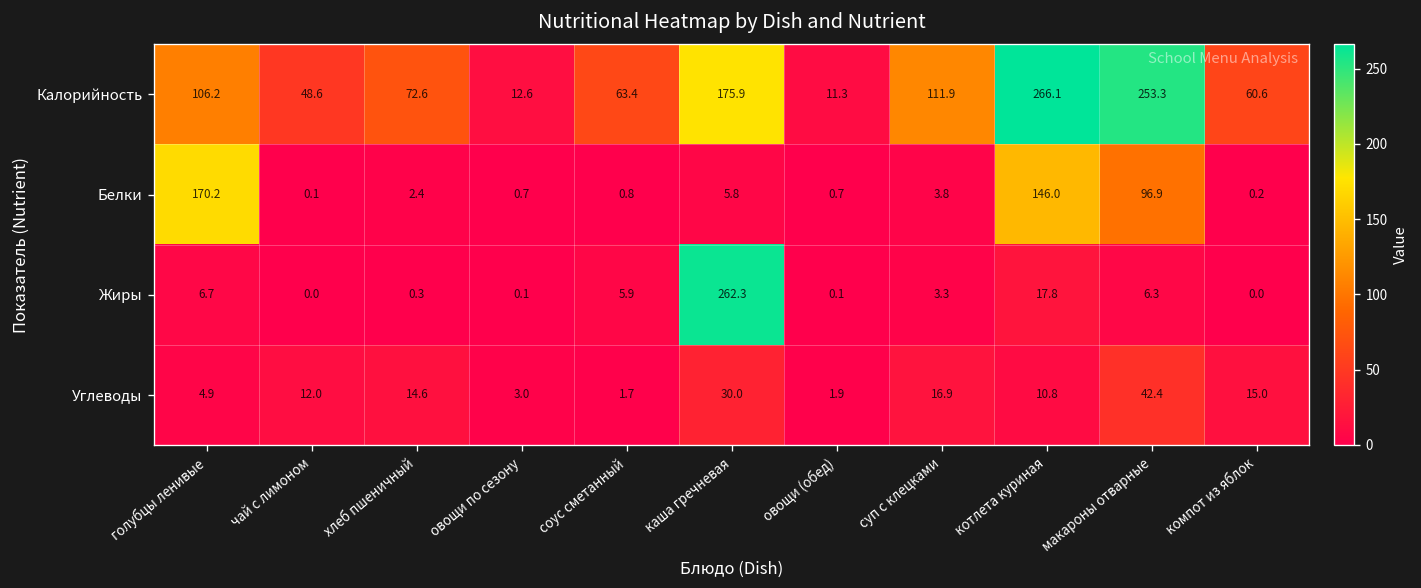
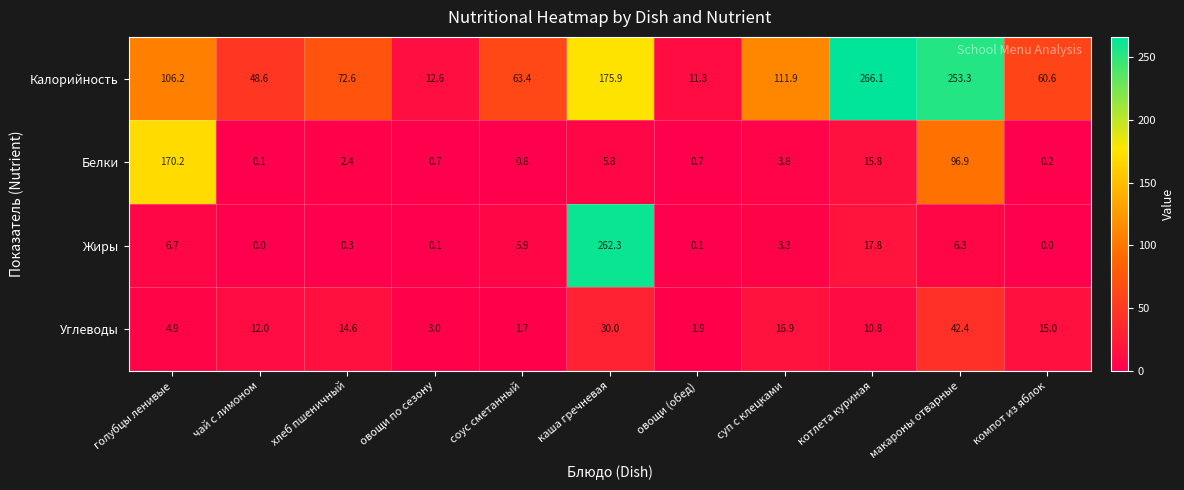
Белки, котлета куриная: 146.0 -> 15.8
